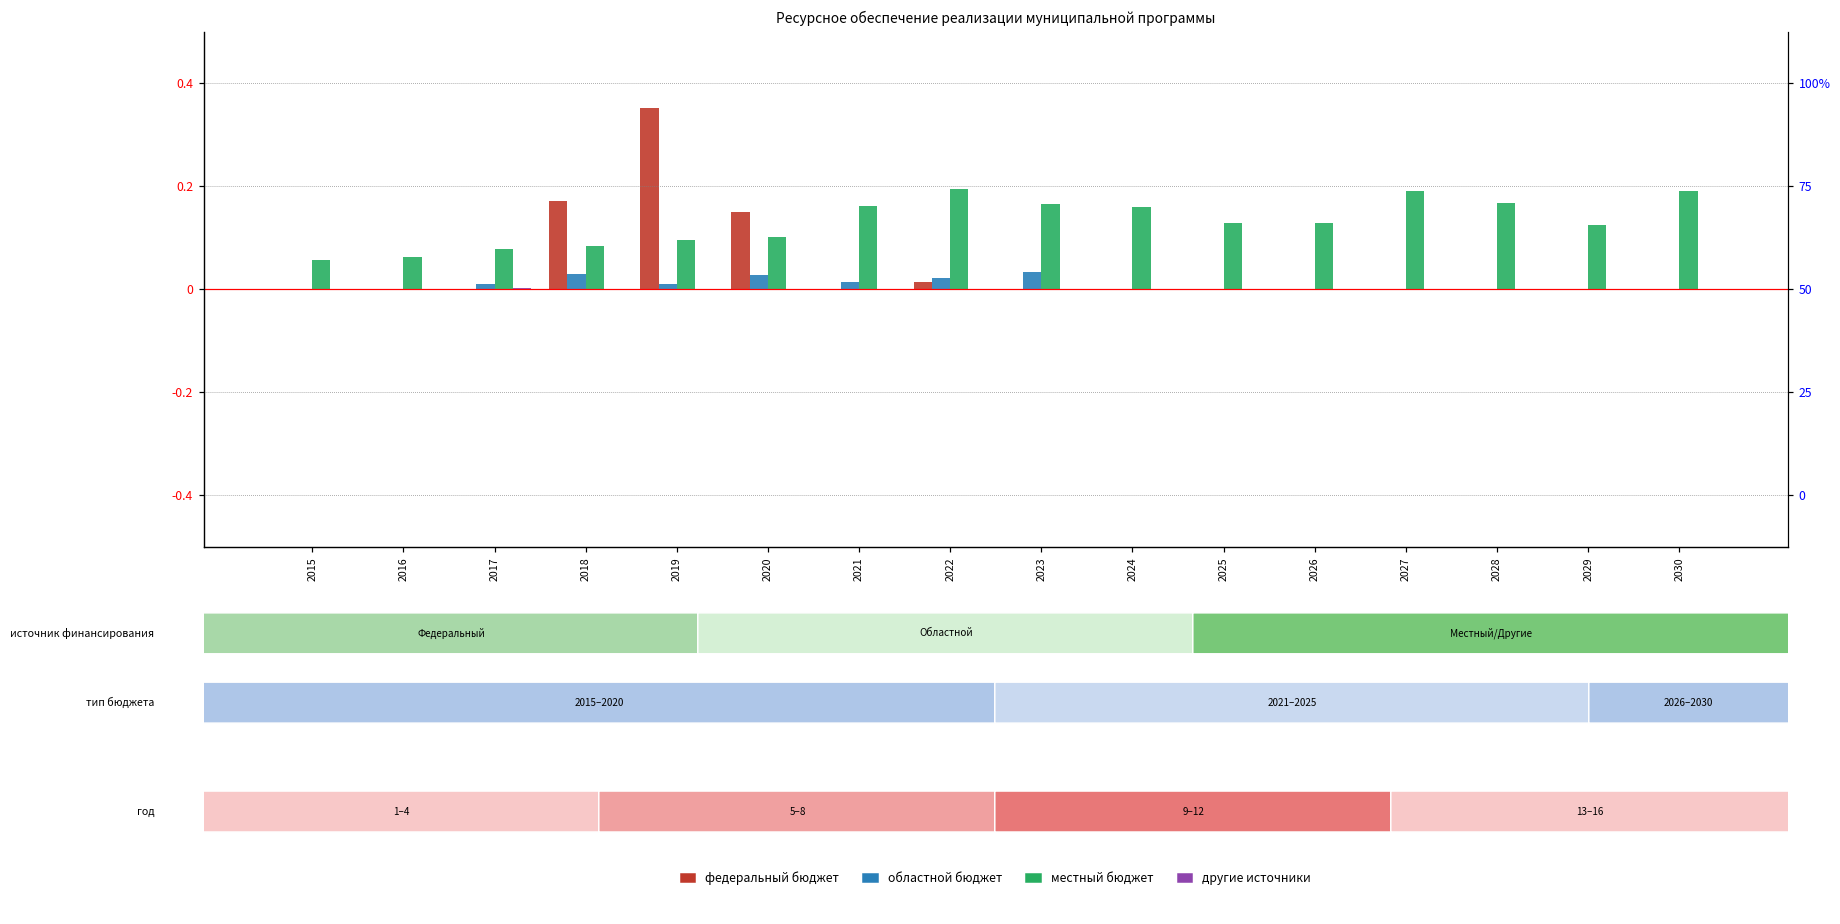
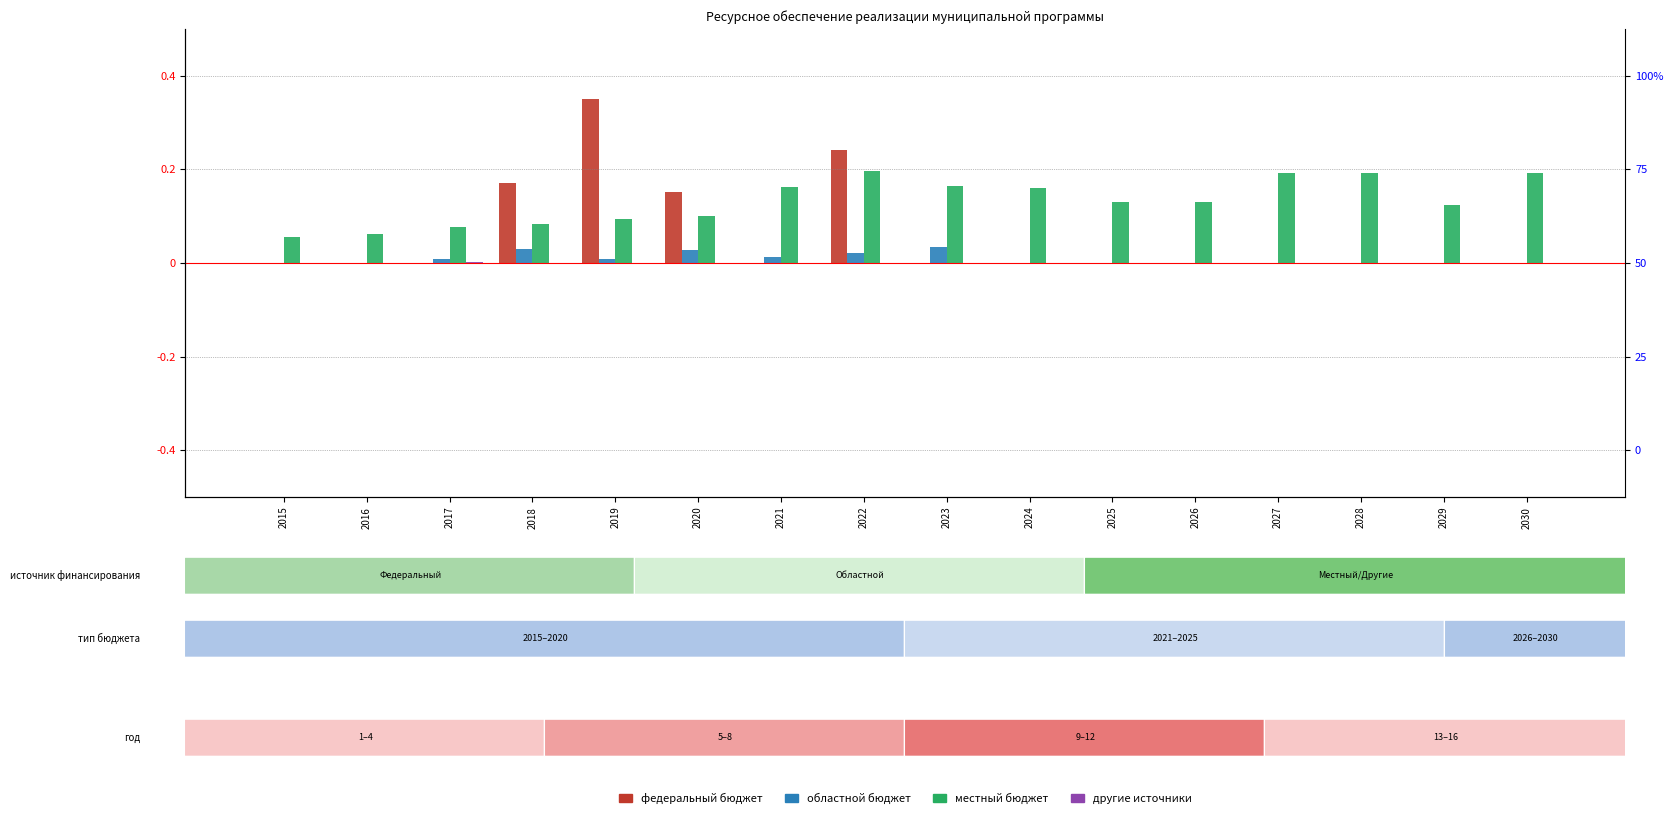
федеральный бюджет, 2022: 0.01 -> 0.24
местный бюджет, 2028: 0.17 -> 0.19
